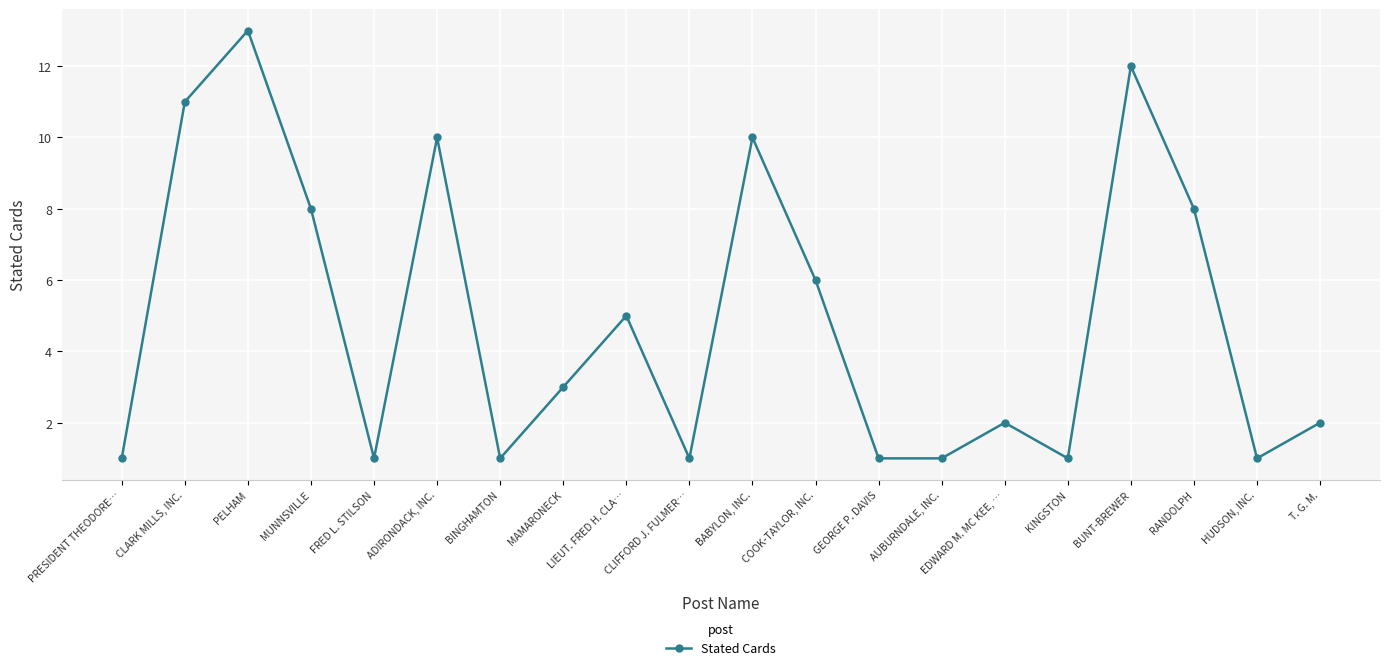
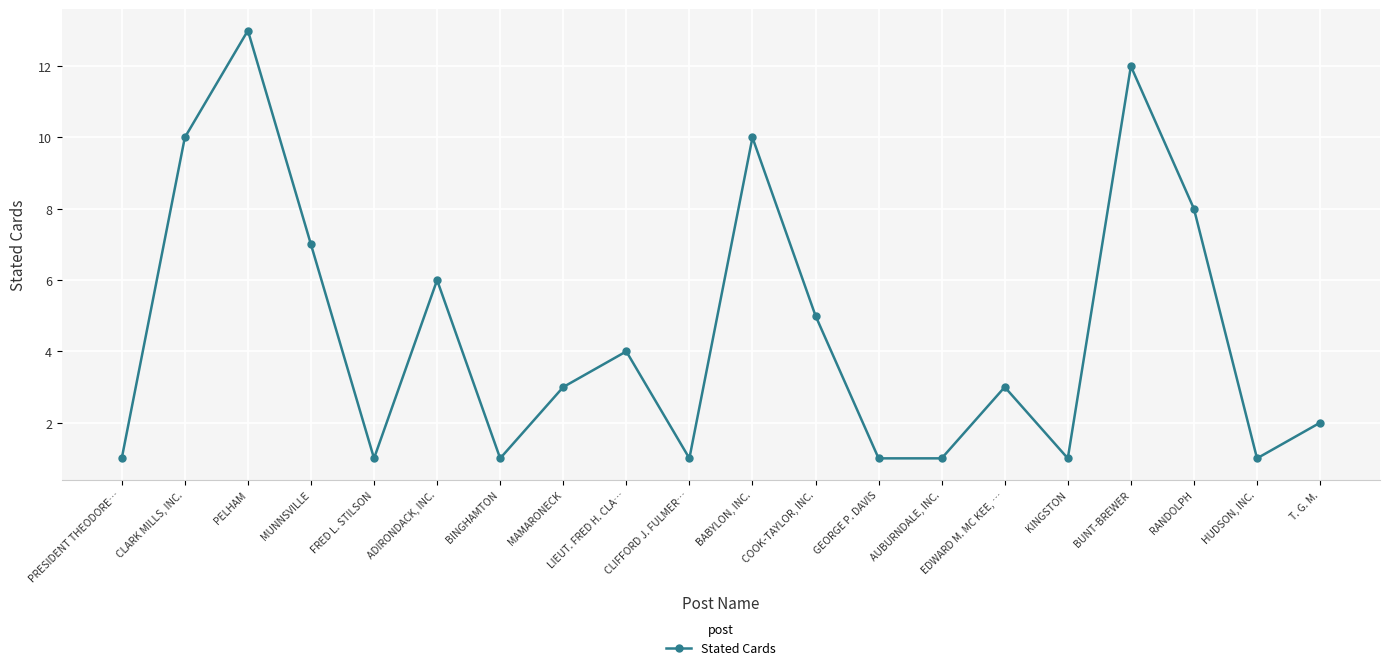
CLARK MILLS, INC.: 11 -> 10
MUNNSVILLE: 8 -> 7
ADIRONDACK, INC.: 10 -> 6
LIEUT. FRED H. CLA…: 5 -> 4
COOK-TAYLOR, INC.: 6 -> 5
EDWARD M. MC KEE, …: 2 -> 3
